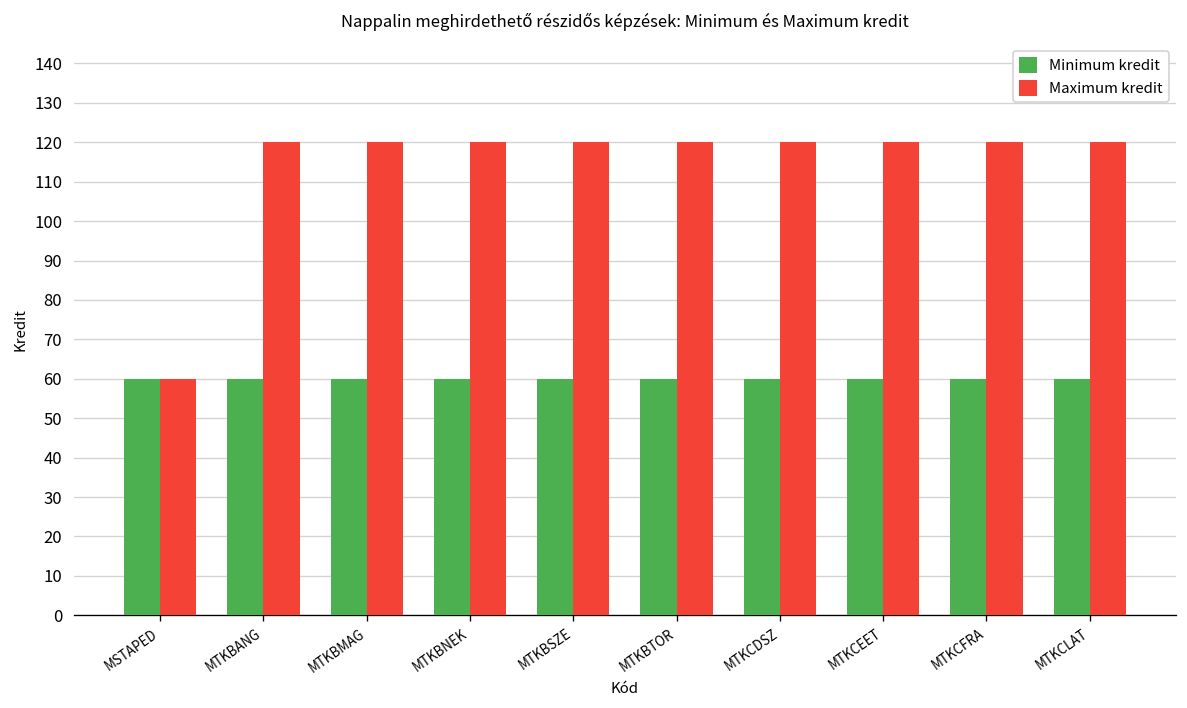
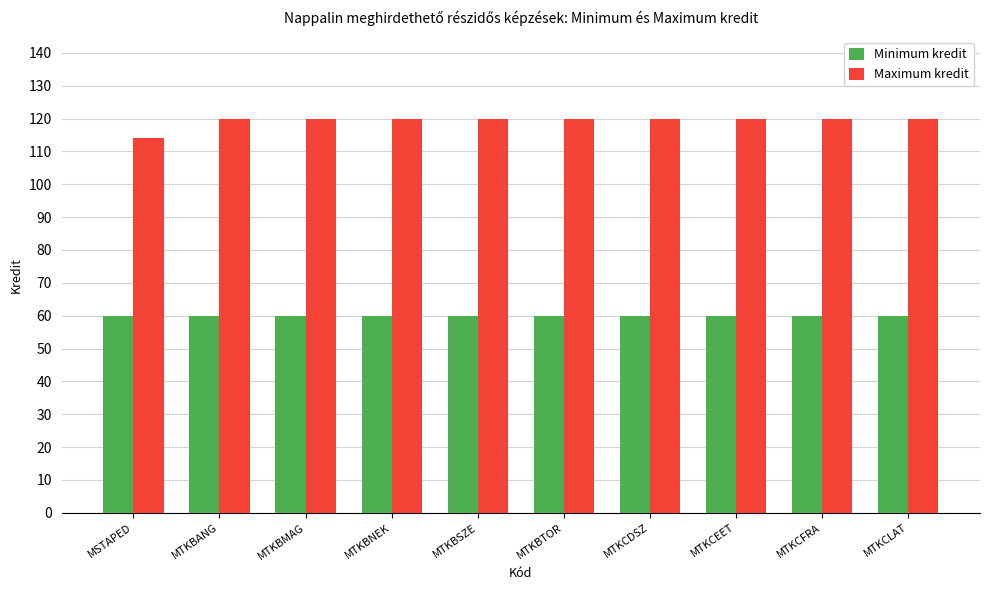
Maximum kredit, MSTAPED: 60 -> 114
